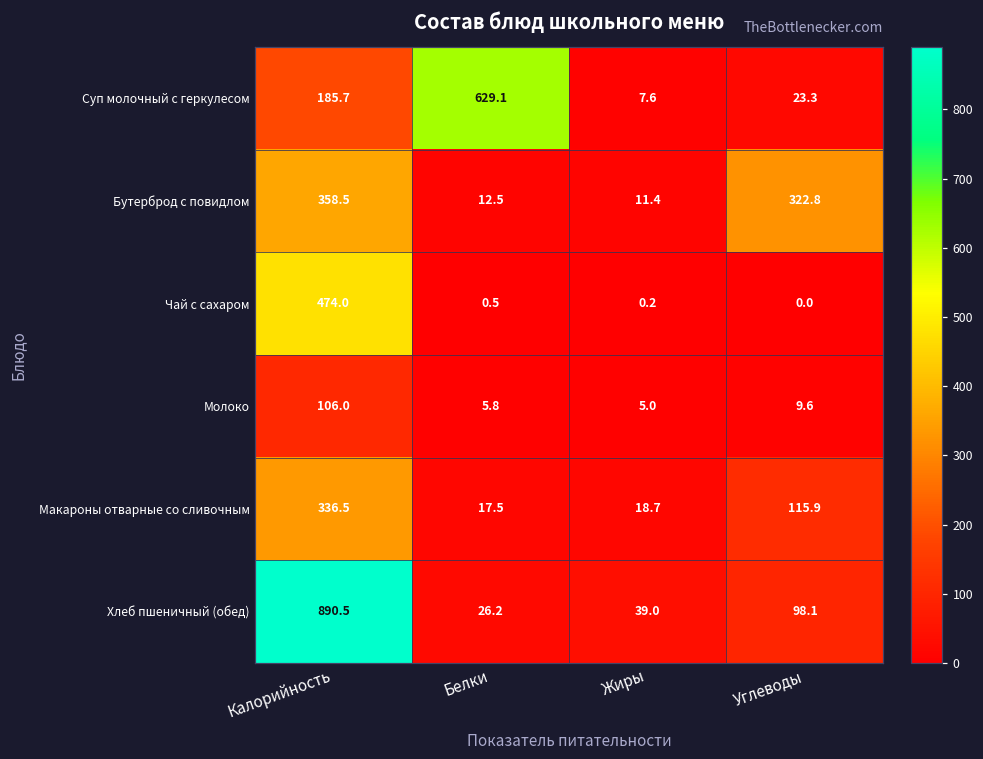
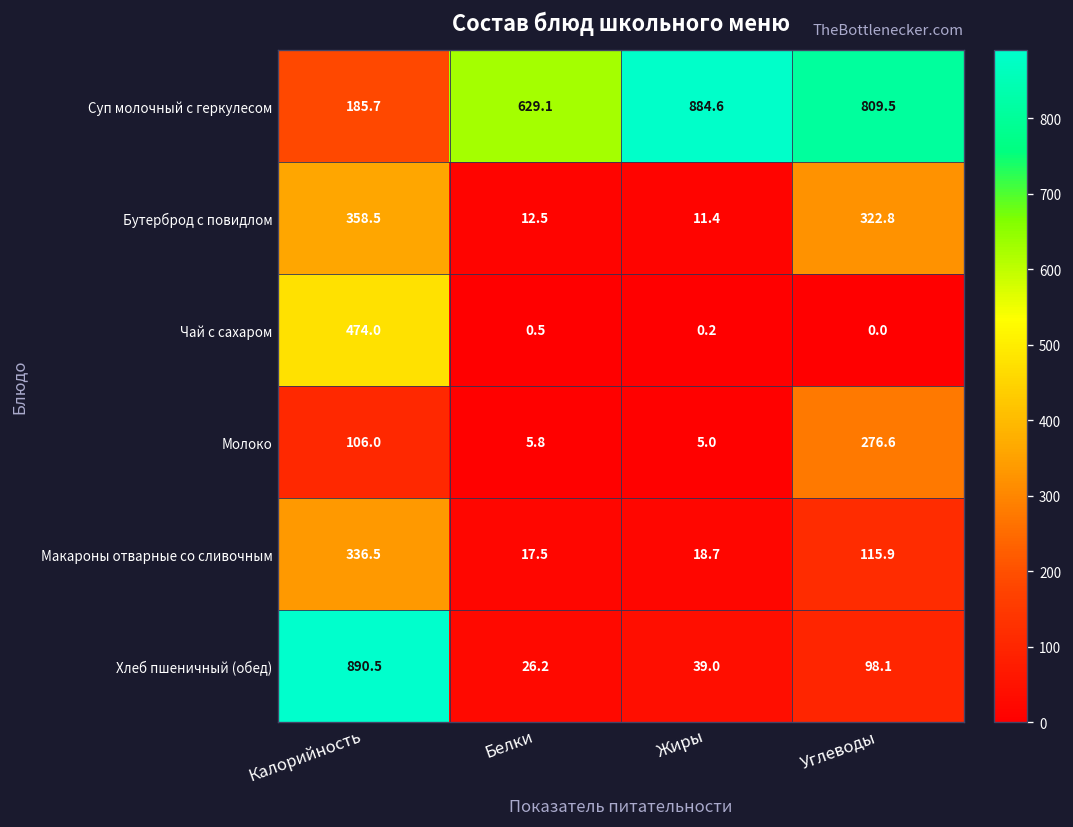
Суп молочный с геркулесом, Жиры: 7.6 -> 884.6
Суп молочный с геркулесом, Углеводы: 23.3 -> 809.5
Молоко, Углеводы: 9.6 -> 276.6
